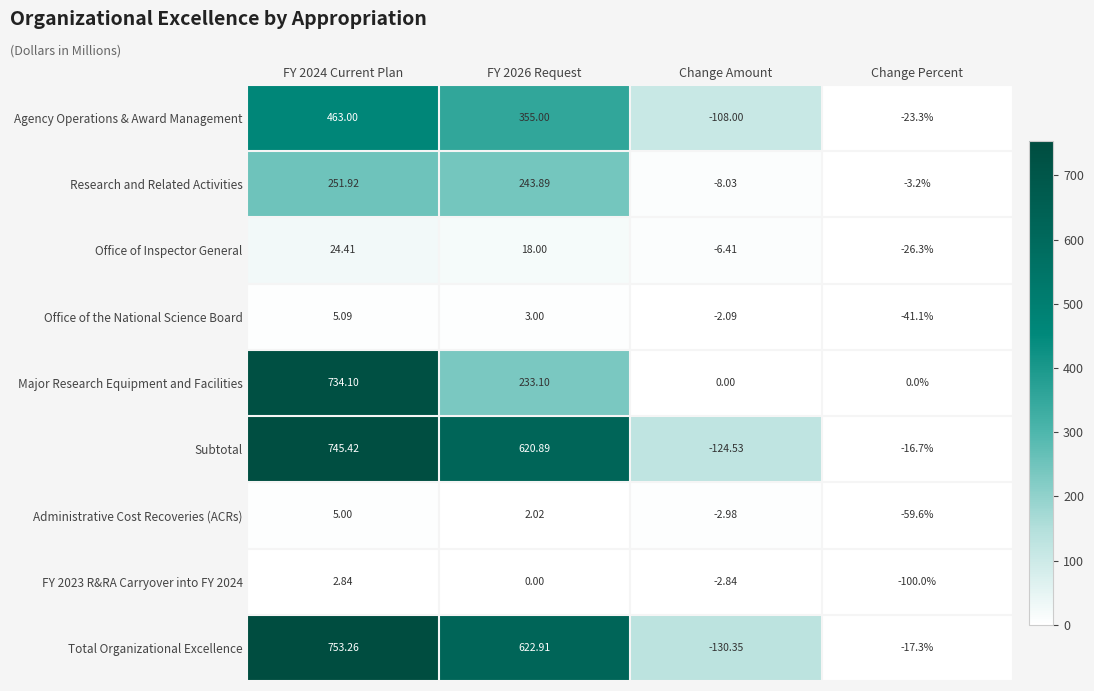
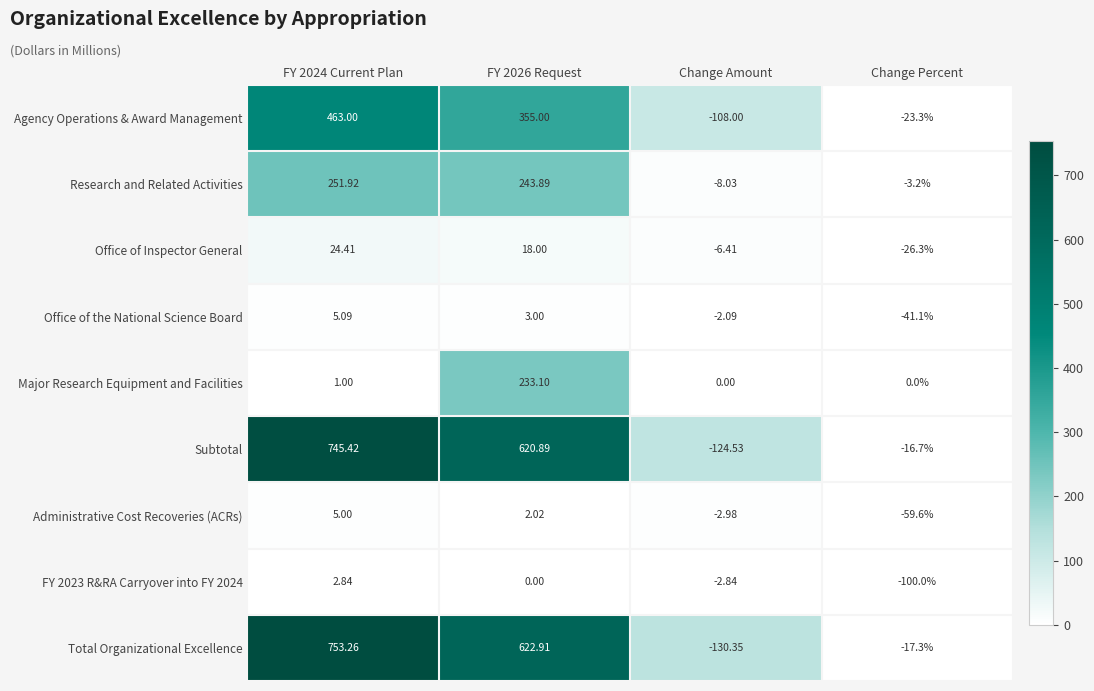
Major Research Equipment and Facilities, FY 2024 Current Plan: 734.10 -> 1.00
